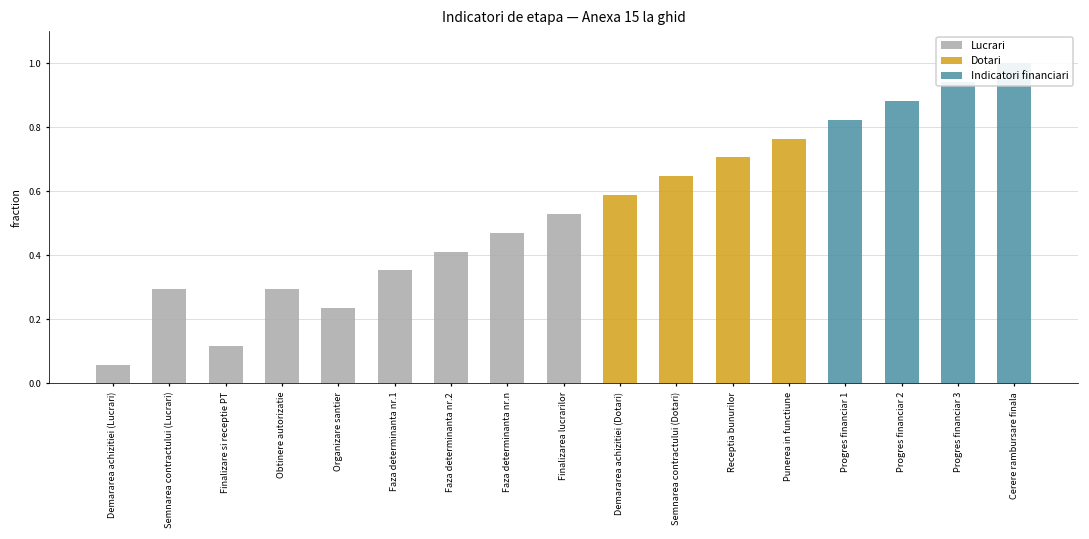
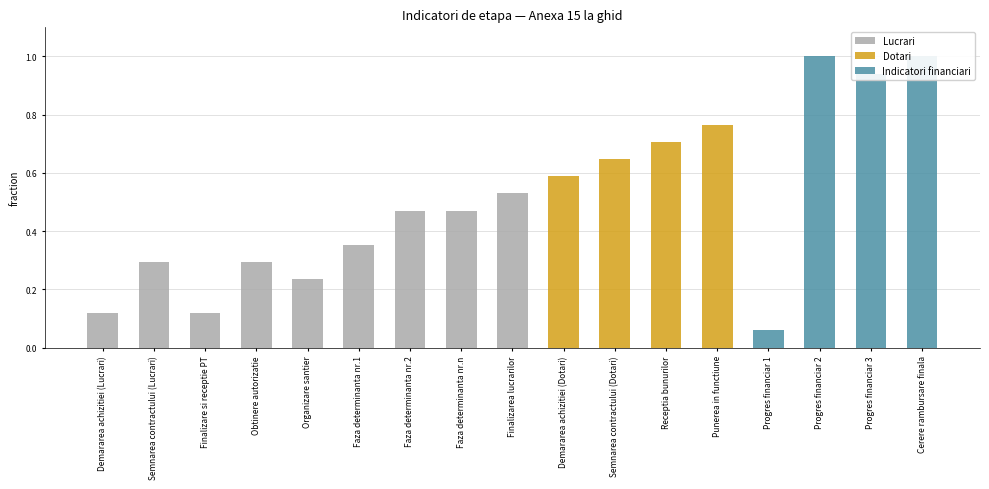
Lucrari, Demararea achizitiei (Lucrari): 0.06 -> 0.12
Lucrari, Faza determinanta nr.2: 0.41 -> 0.47
Indicatori financiari, Progres financiar 1: 0.82 -> 0.06
Indicatori financiari, Progres financiar 2: 0.88 -> 1.00
